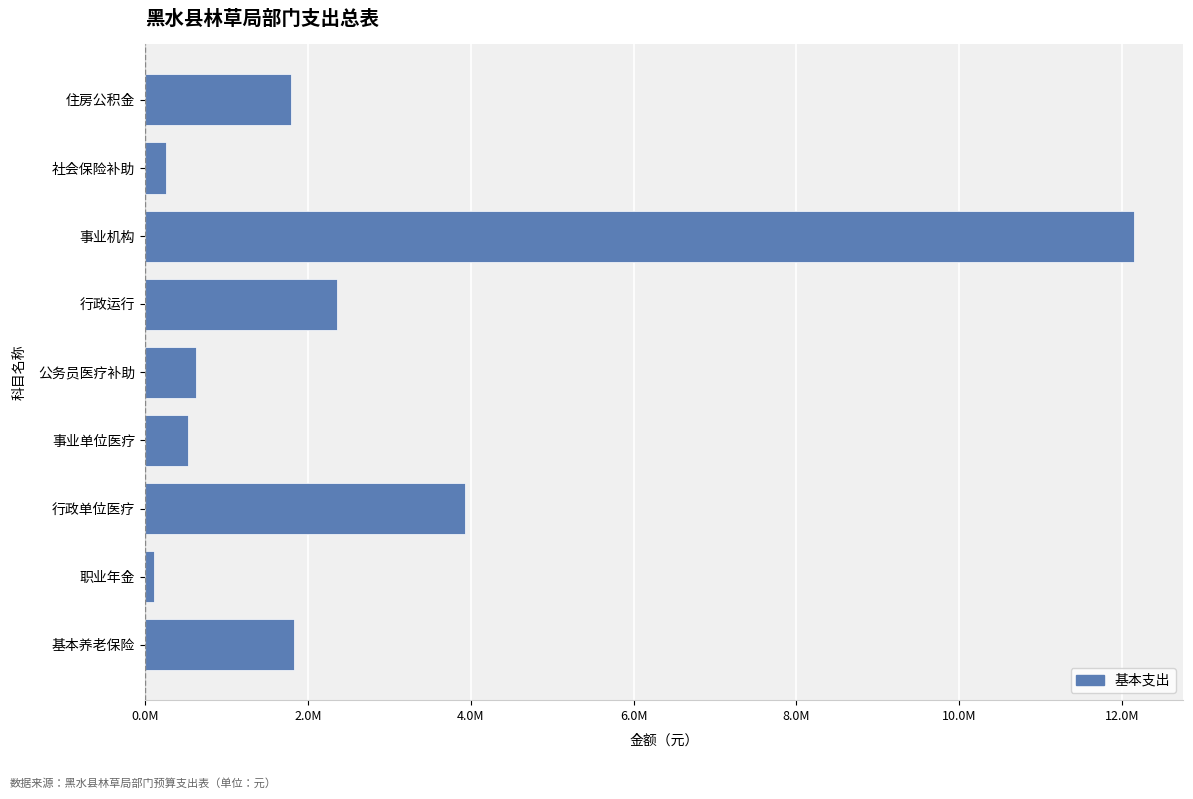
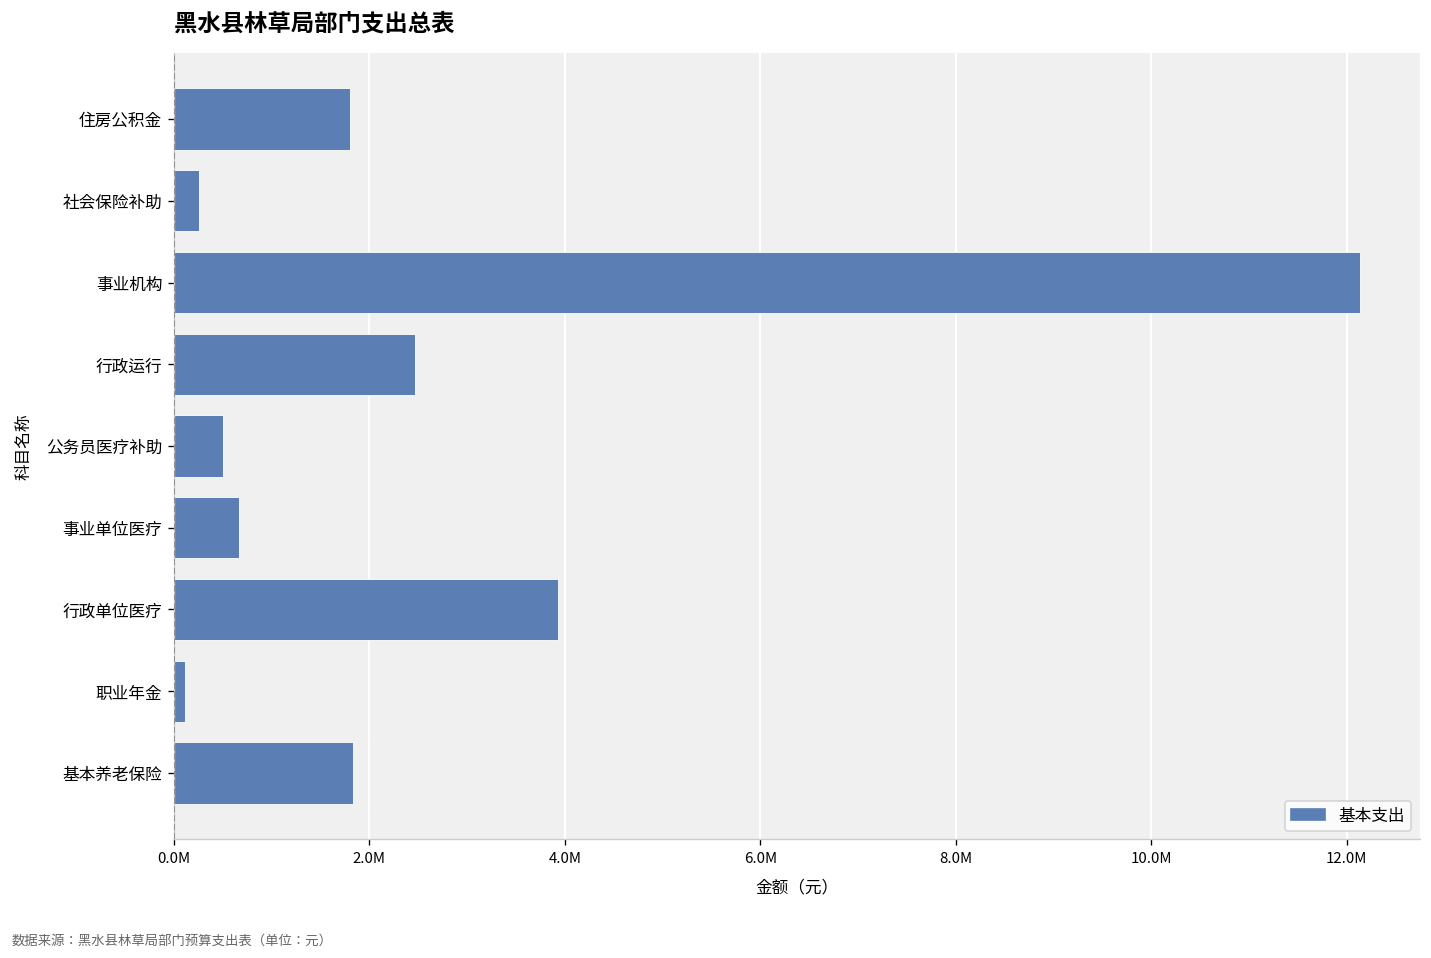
行政运行: 2400000 -> 2500000
公务员医疗补助: 600000 -> 500000
事业单位医疗: 500000 -> 700000
